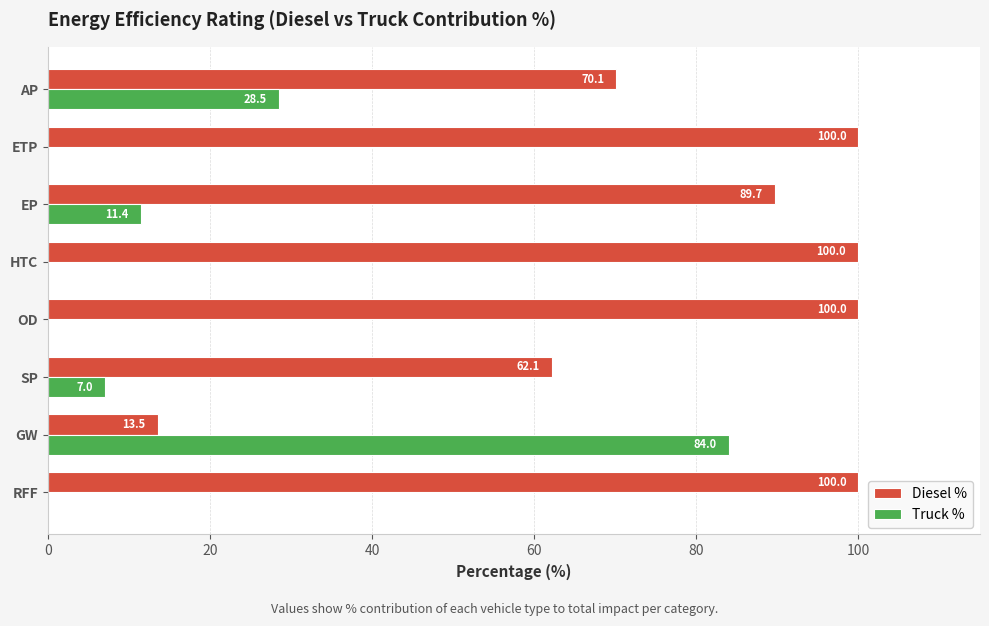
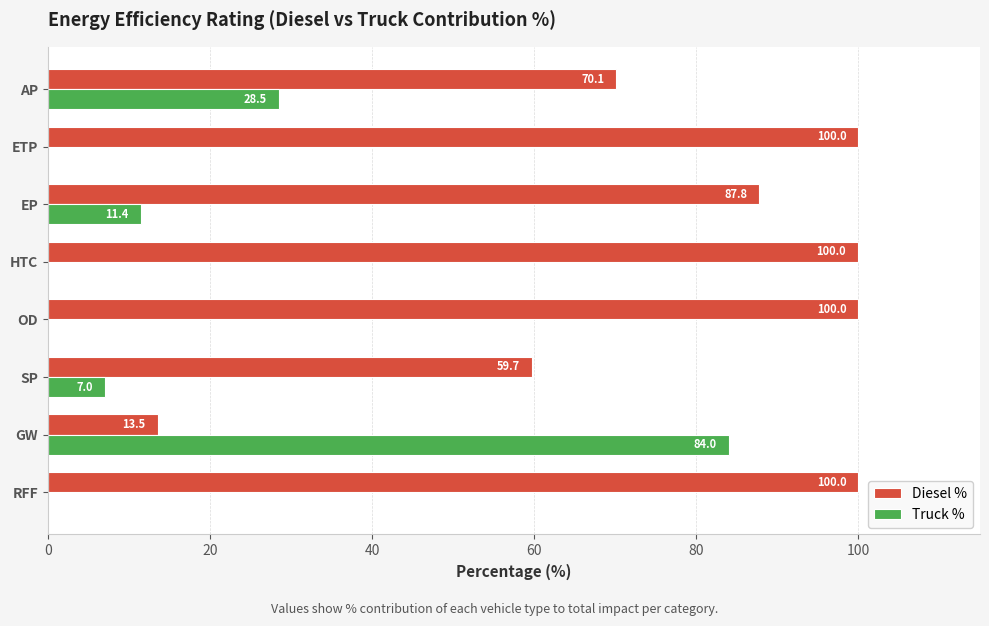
Diesel %, EP: 89.7 -> 87.8
Diesel %, SP: 62.1 -> 59.7
